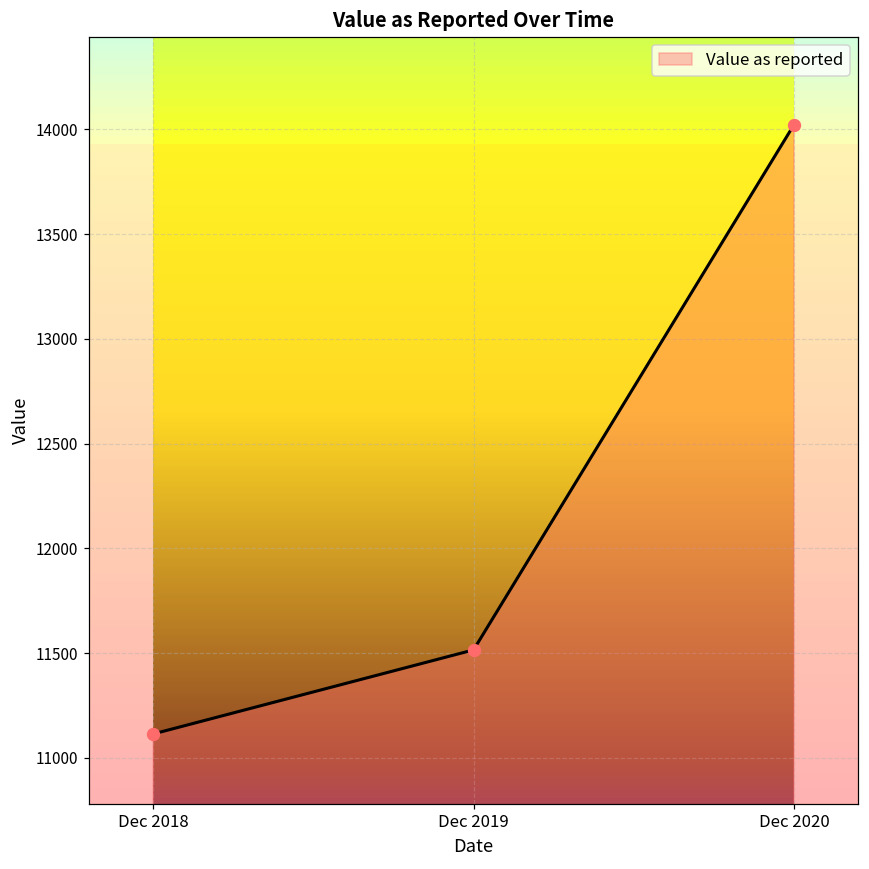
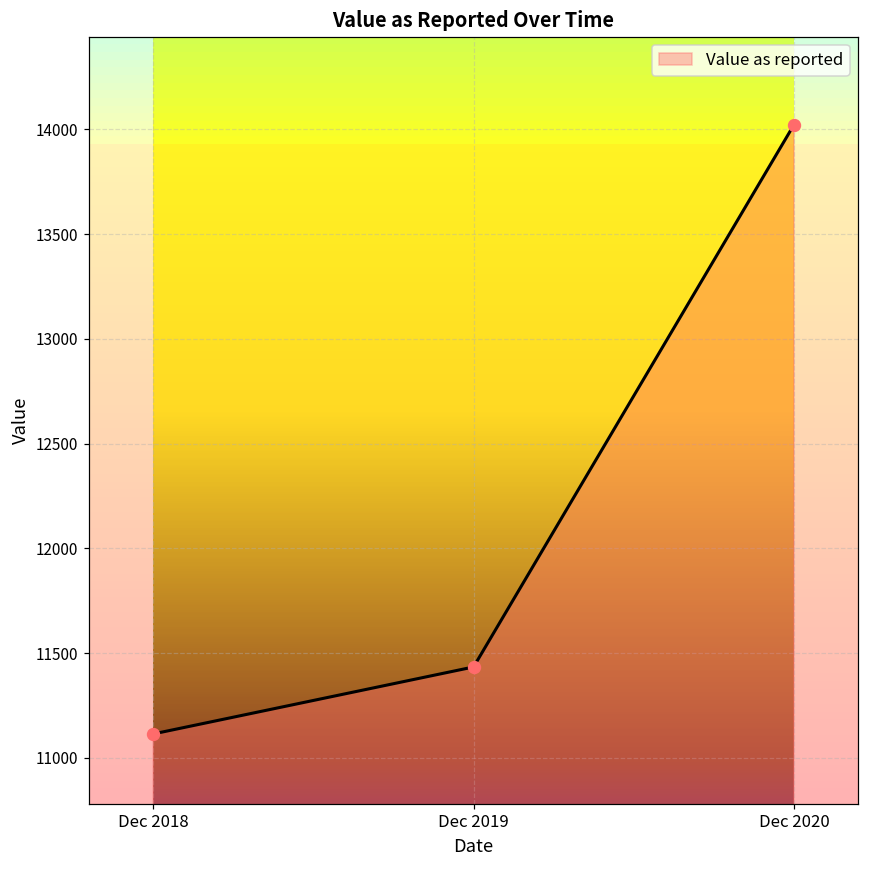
Dec 2019: 11520 -> 11430
